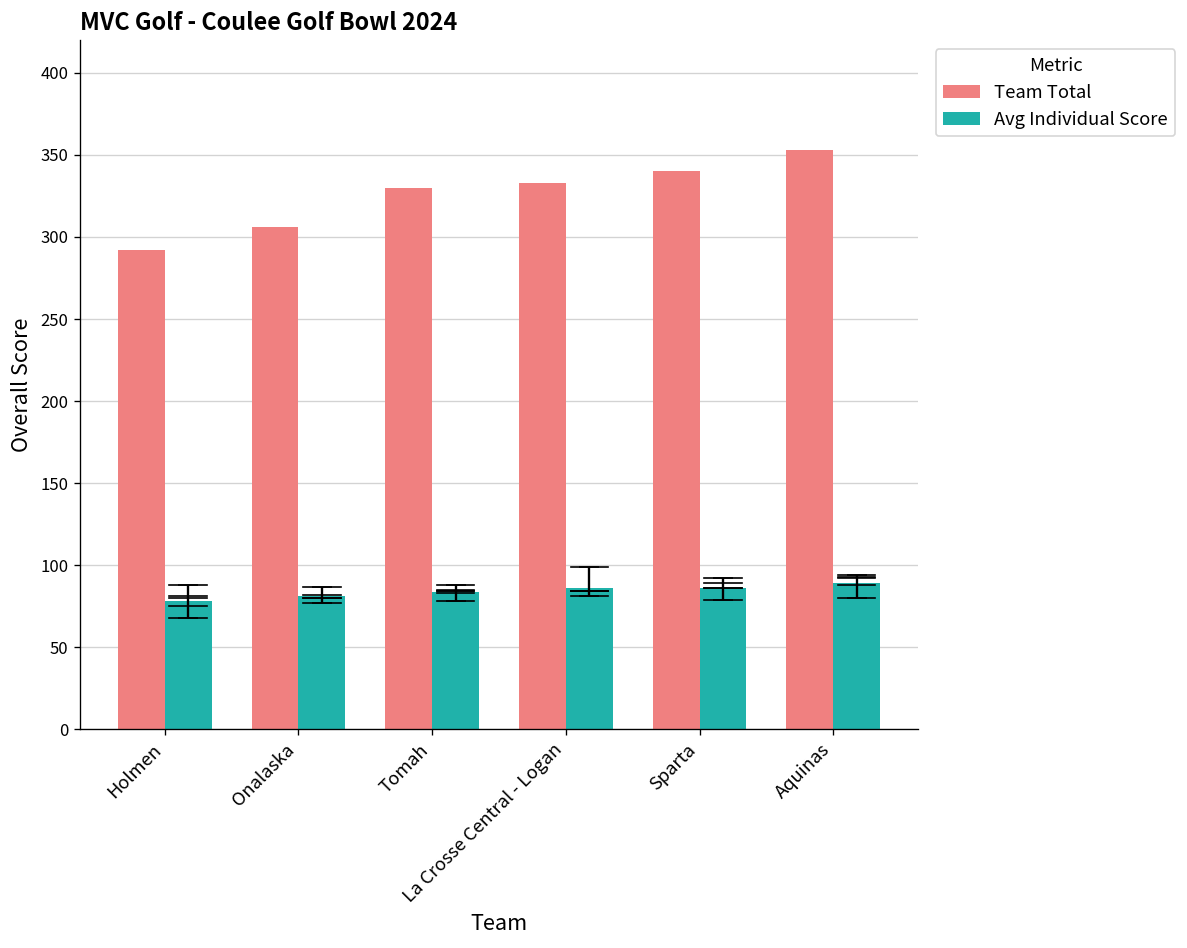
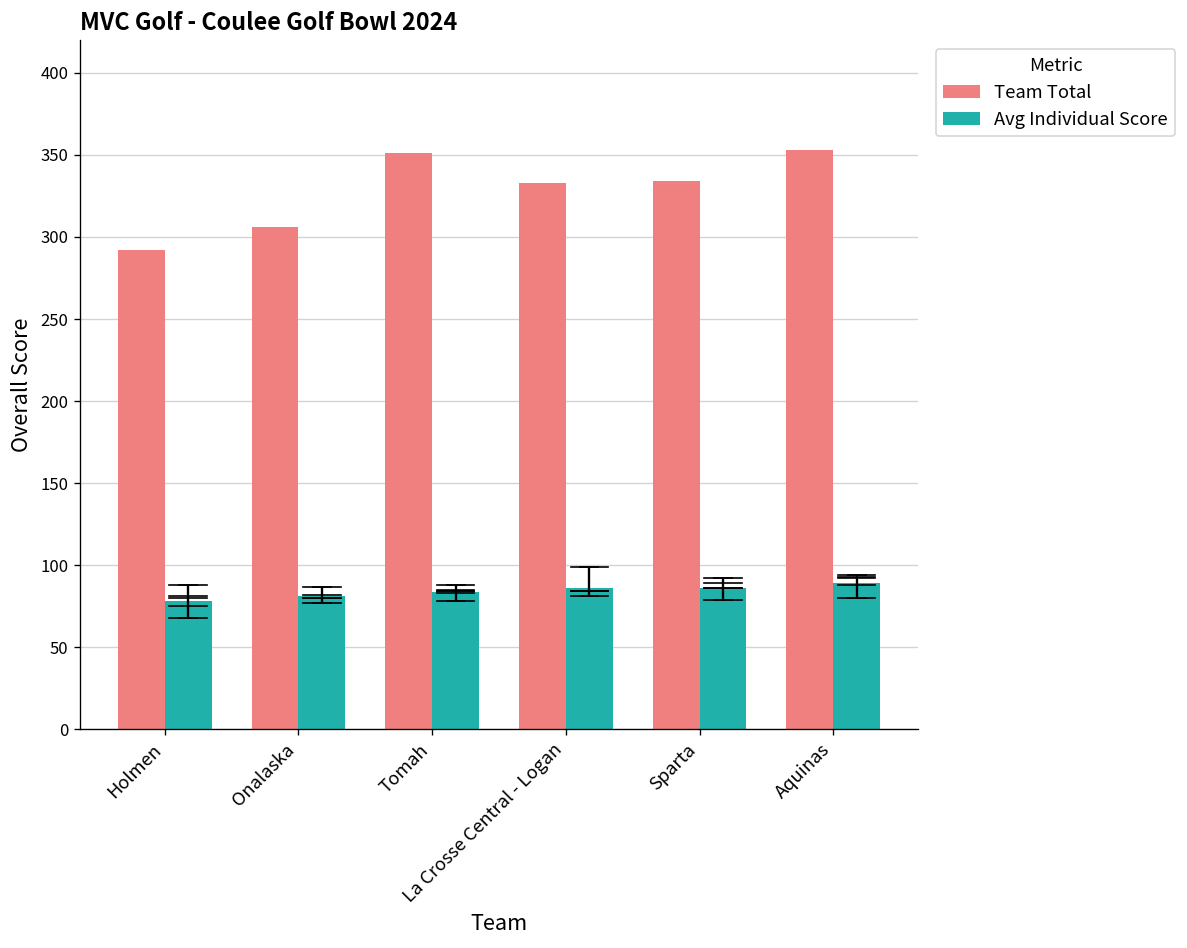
Team Total, Tomah: 330 -> 351
Team Total, Sparta: 340 -> 334
